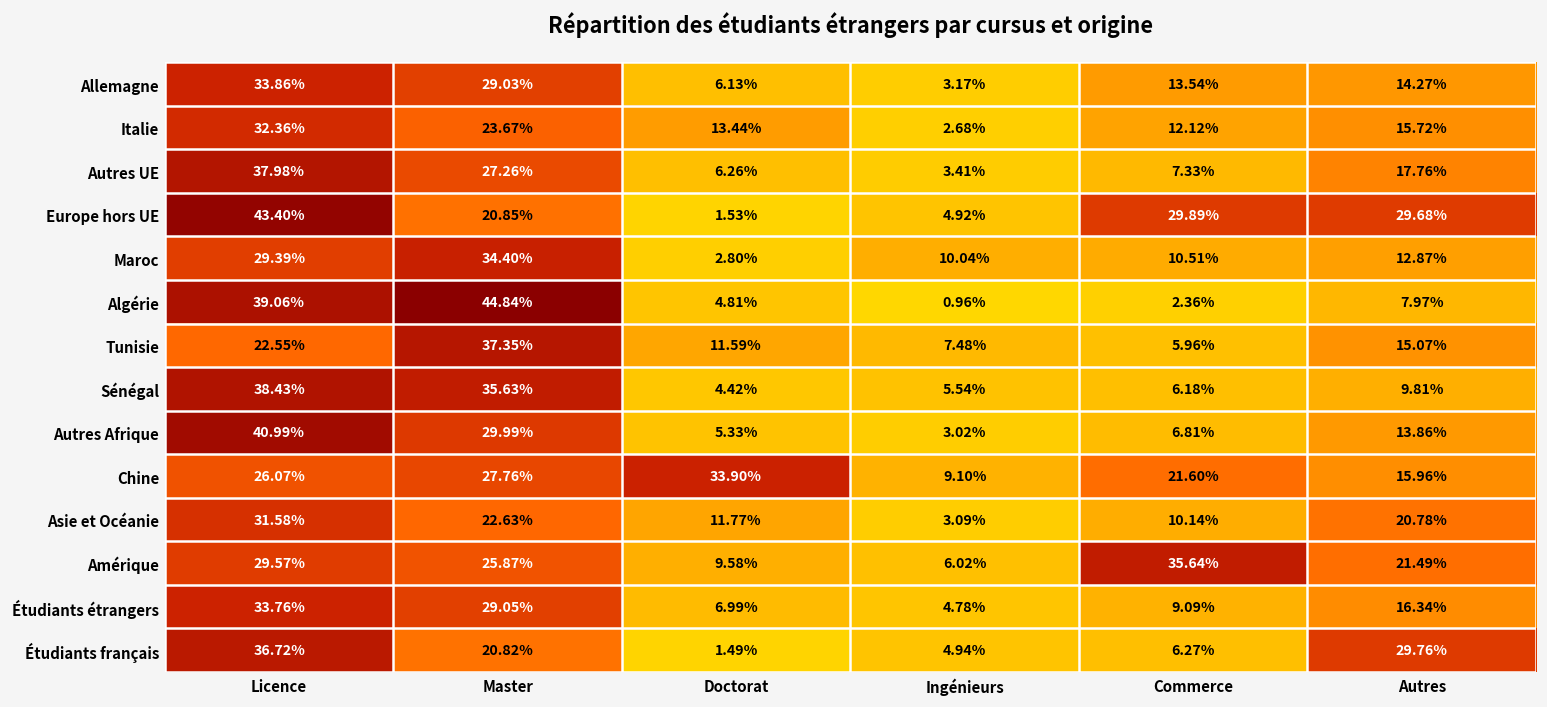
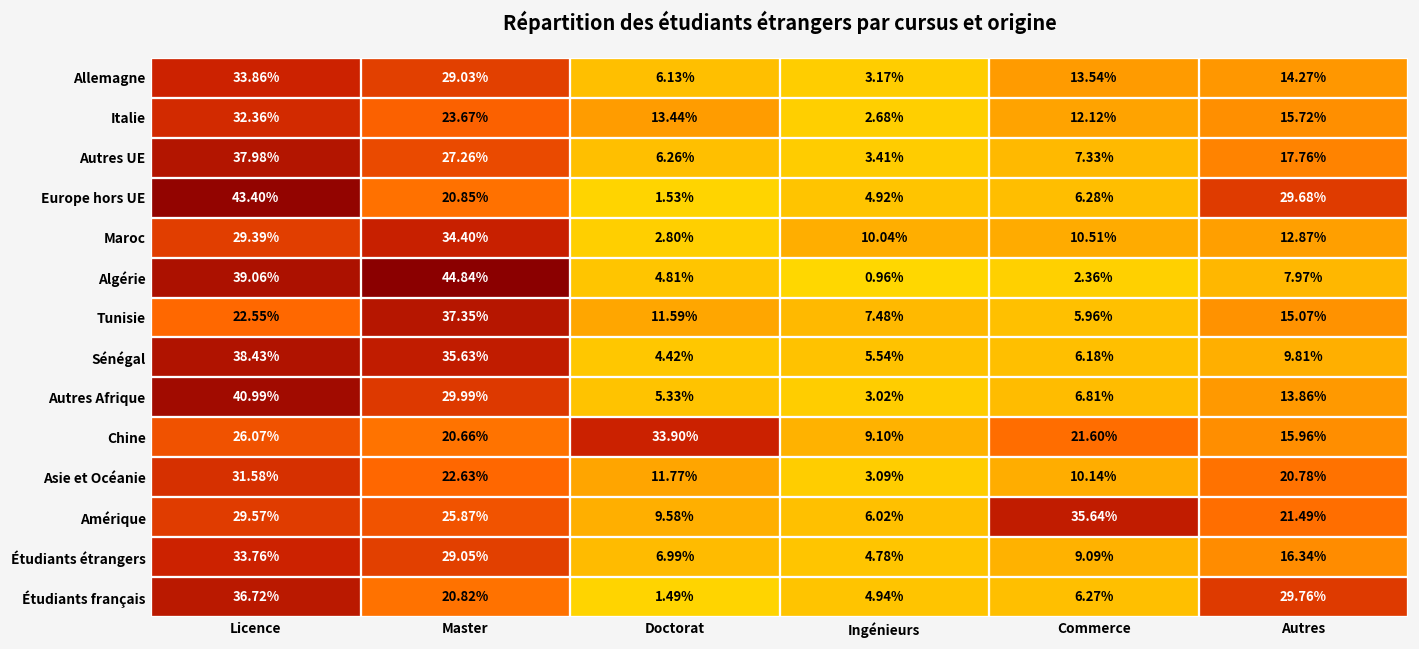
Europe hors UE, Commerce: 29.89% -> 6.28%
Chine, Master: 27.76% -> 20.66%
